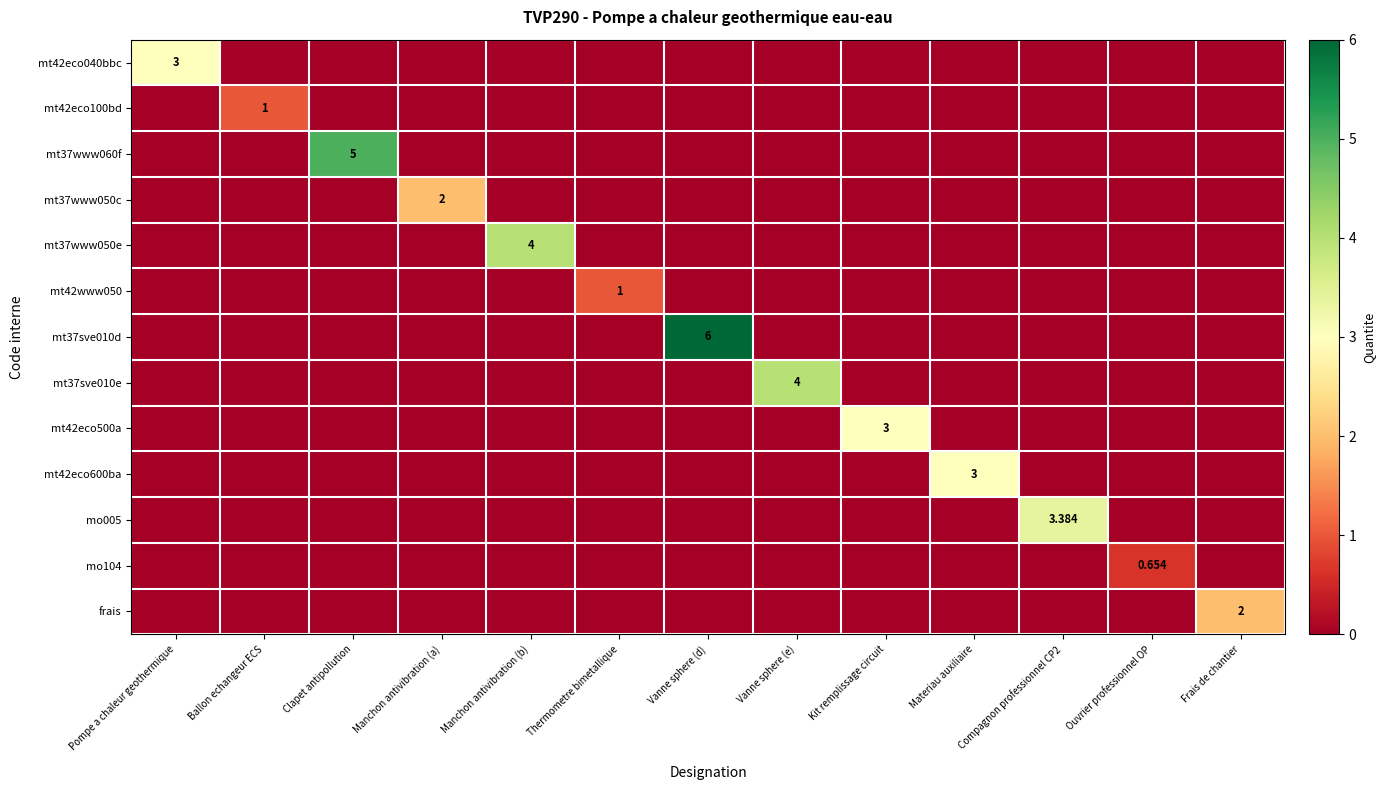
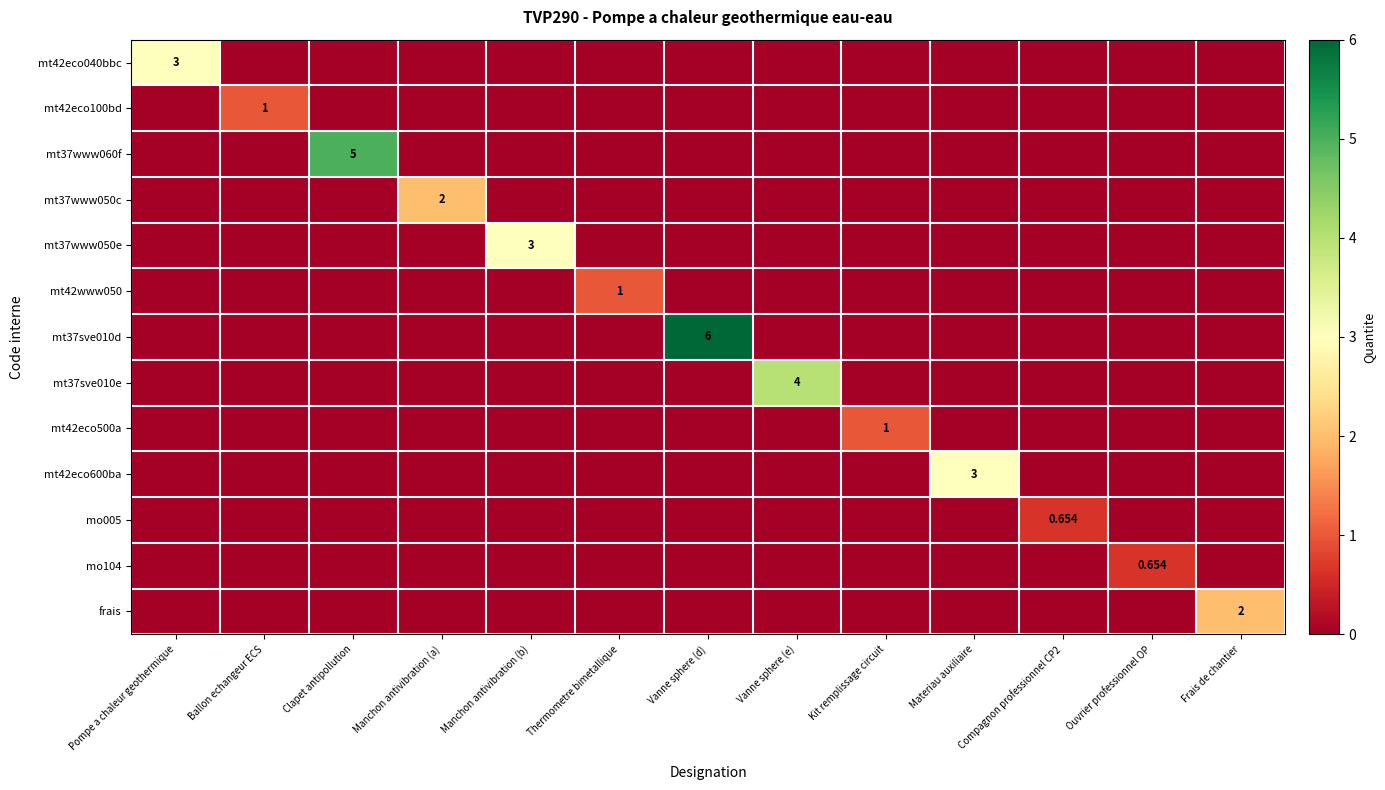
mt37www050e, Manchon antivibration (b): 4 -> 3
mt42eco500a, Kit remplissage circuit: 3 -> 1
mo005, Compagnon professionnel CP2: 3.384 -> 0.654
